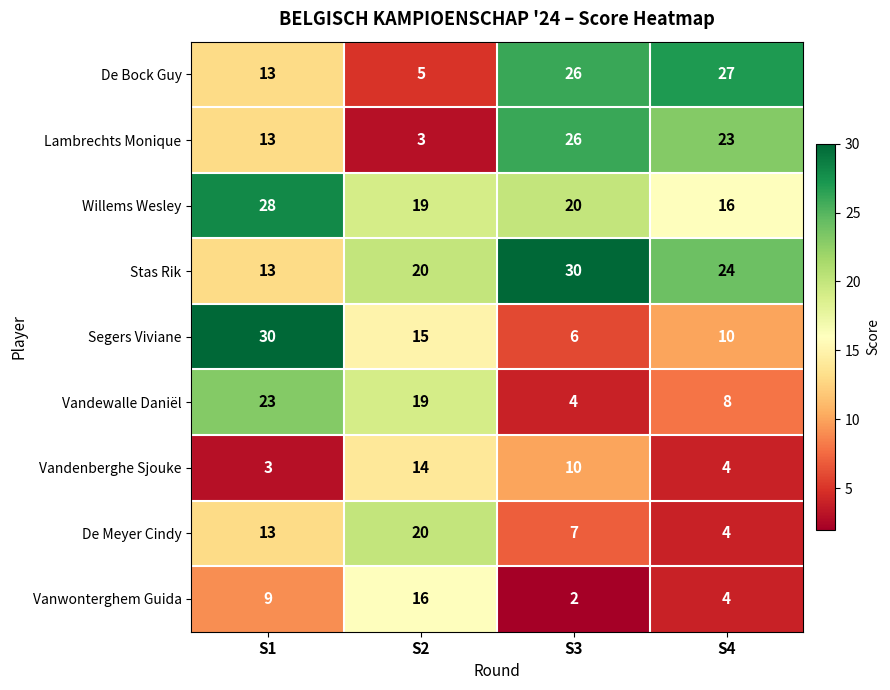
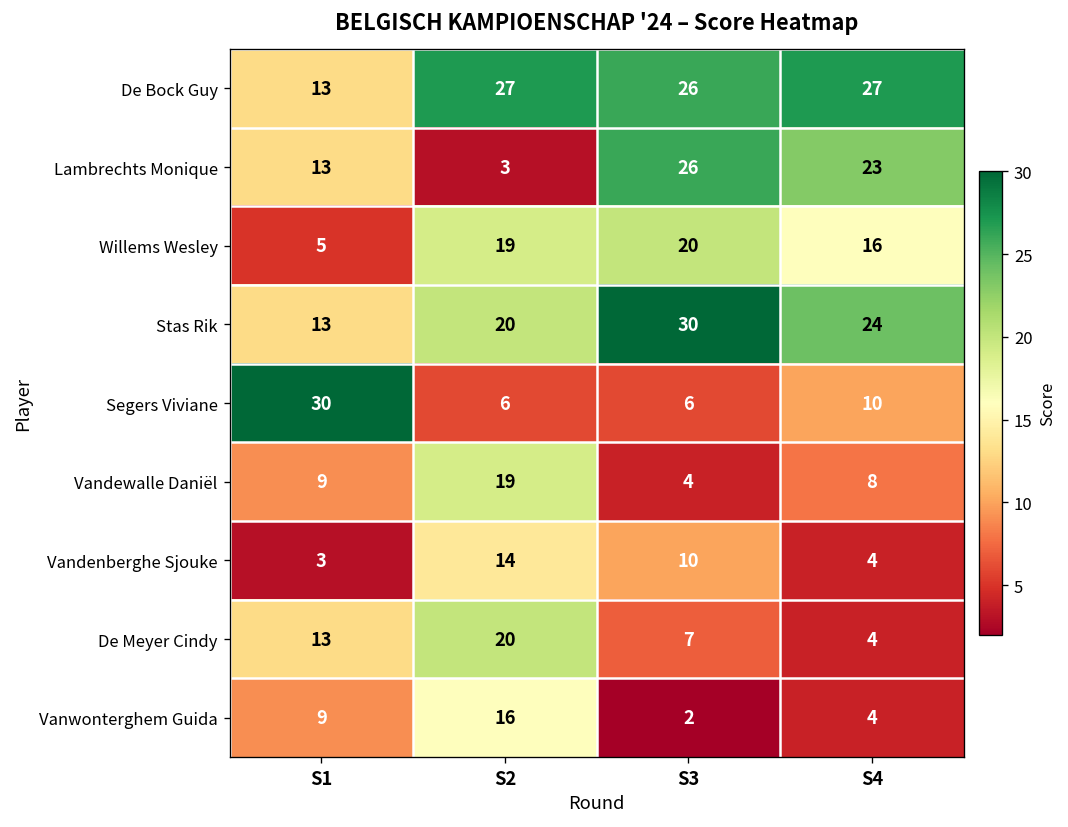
De Bock Guy, S2: 5 -> 27
Willems Wesley, S1: 28 -> 5
Segers Viviane, S2: 15 -> 6
Vandewalle Daniël, S1: 23 -> 9
